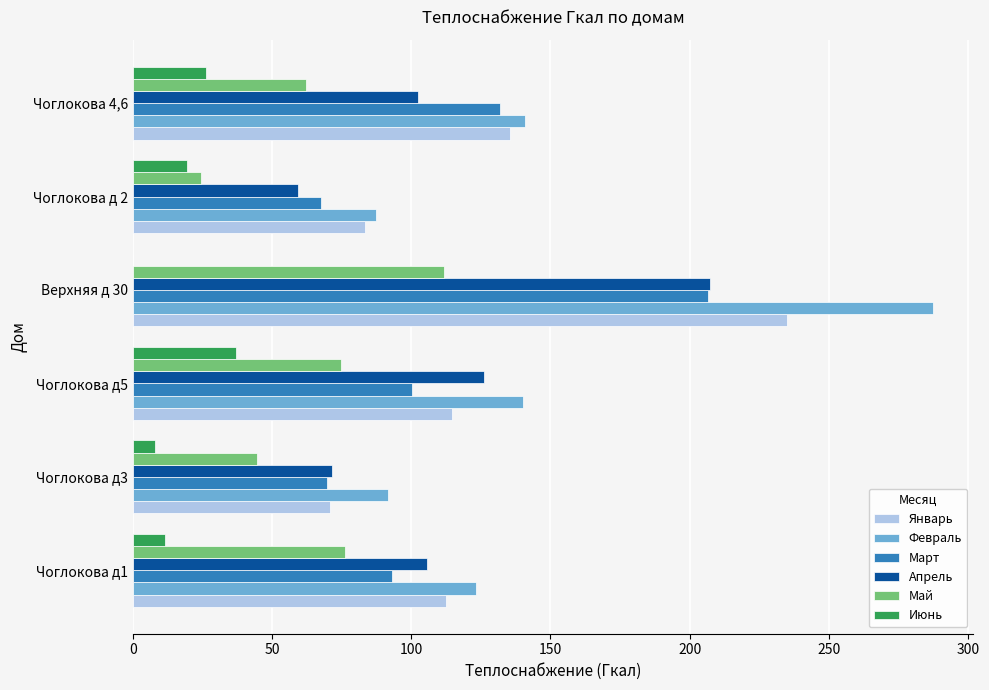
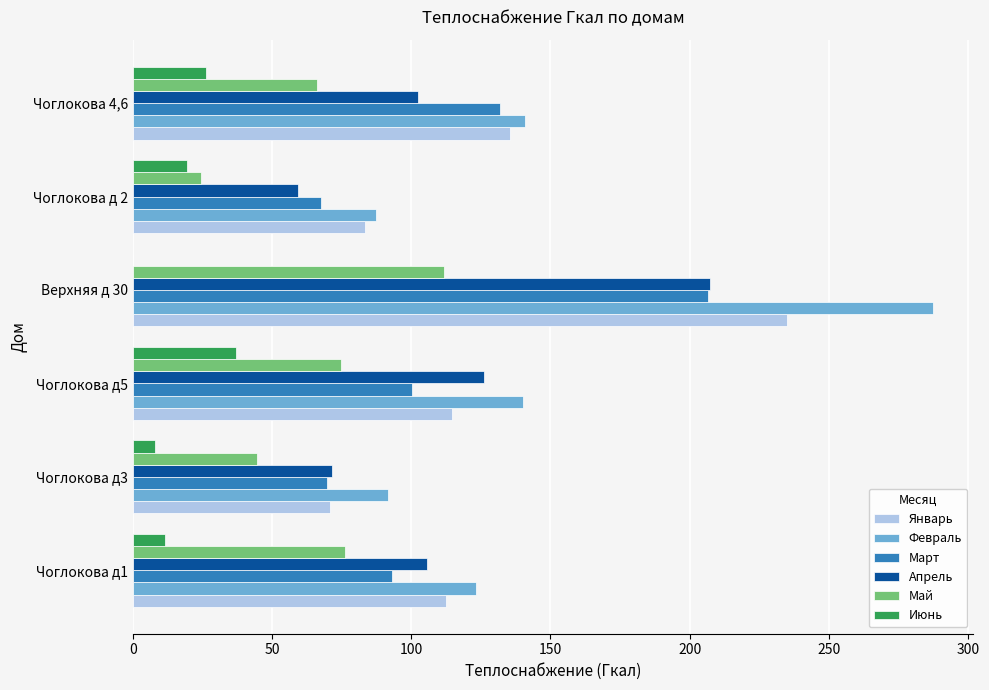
Май, Чоглокова 4,6: 62 -> 66
